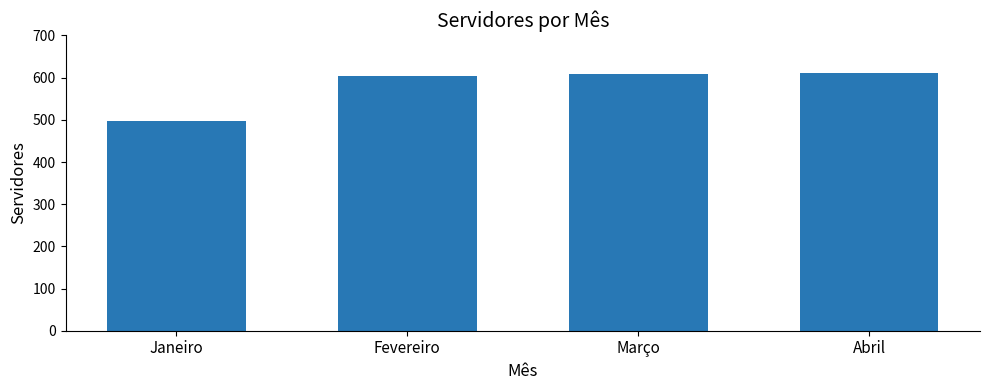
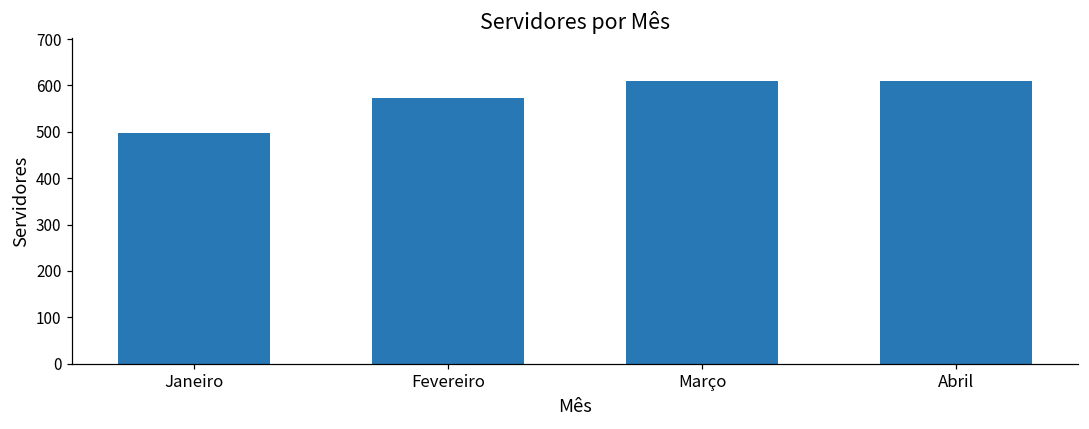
Fevereiro: 610 -> 570
